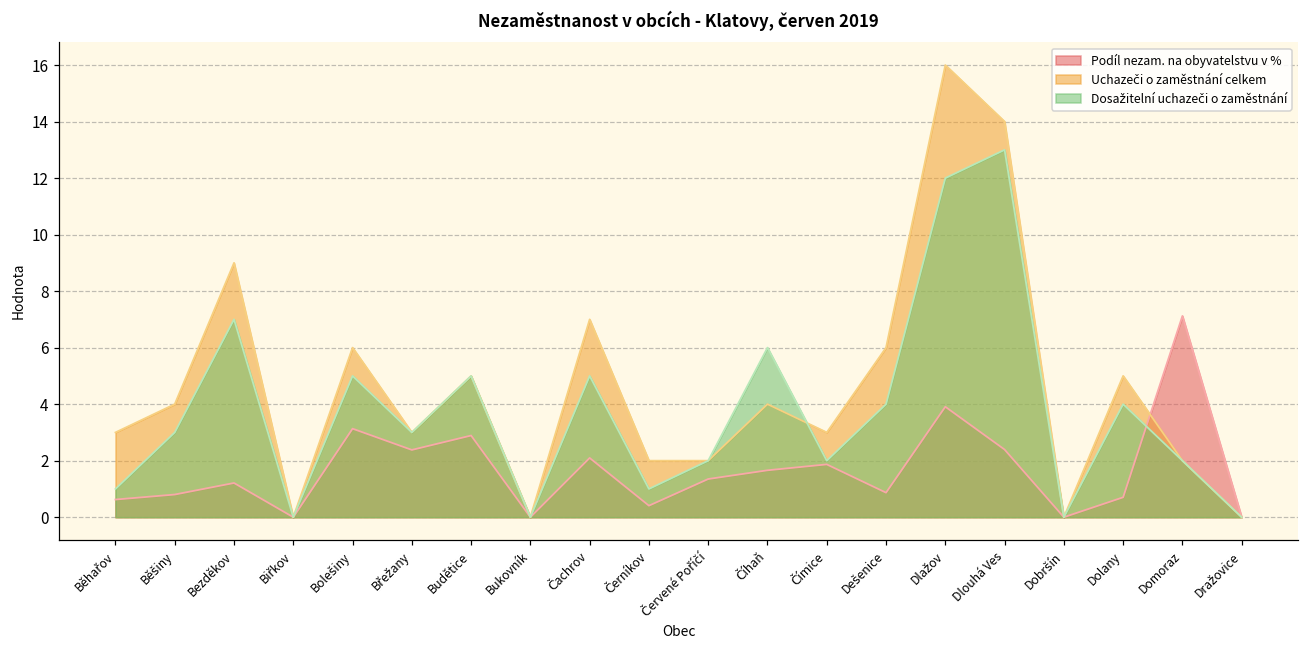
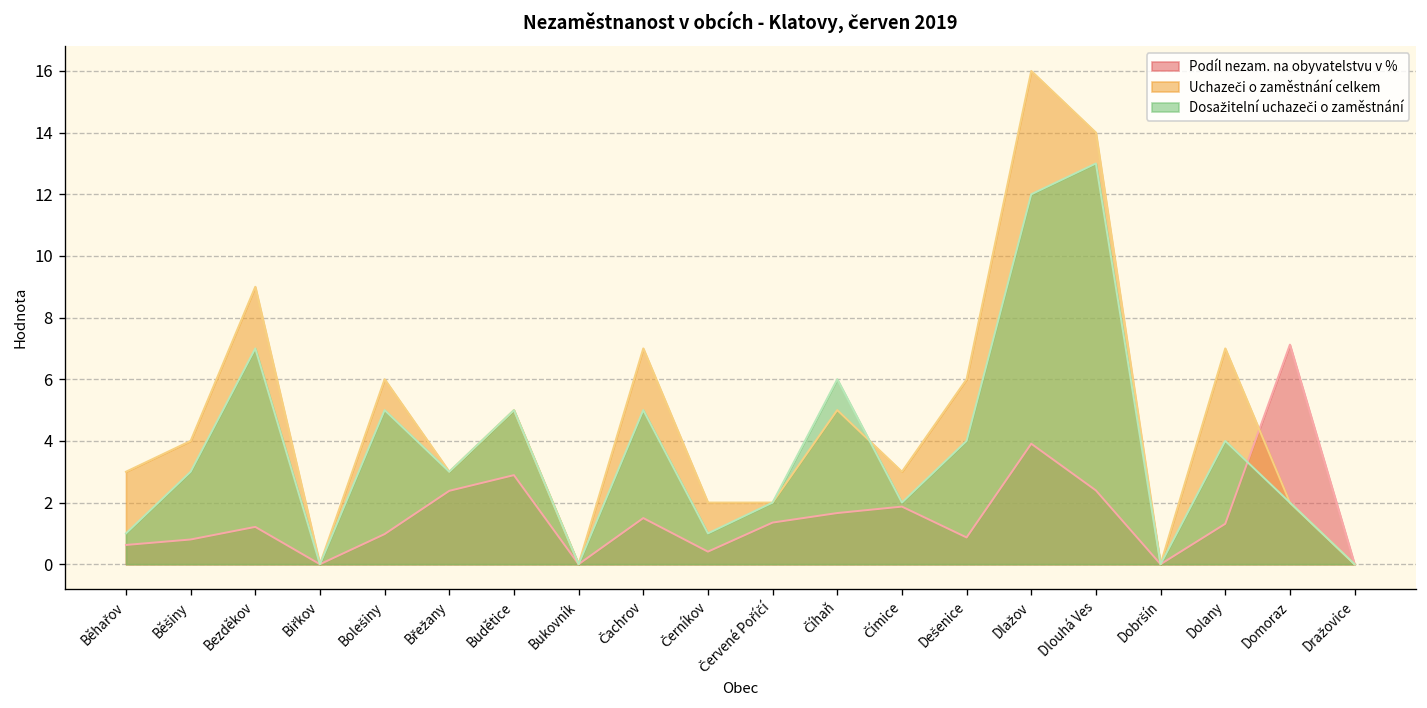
Podíl nezam. na obyvatelstvu v %, Bolešiny: 3.1 -> 1.0
Podíl nezam. na obyvatelstvu v %, Čachrov: 2.1 -> 1.5
Uchazeči o zaměstnání celkem, Číhaň: 4 -> 5
Podíl nezam. na obyvatelstvu v %, Dolany: 0.7 -> 1.3
Uchazeči o zaměstnání celkem, Dolany: 5 -> 7
